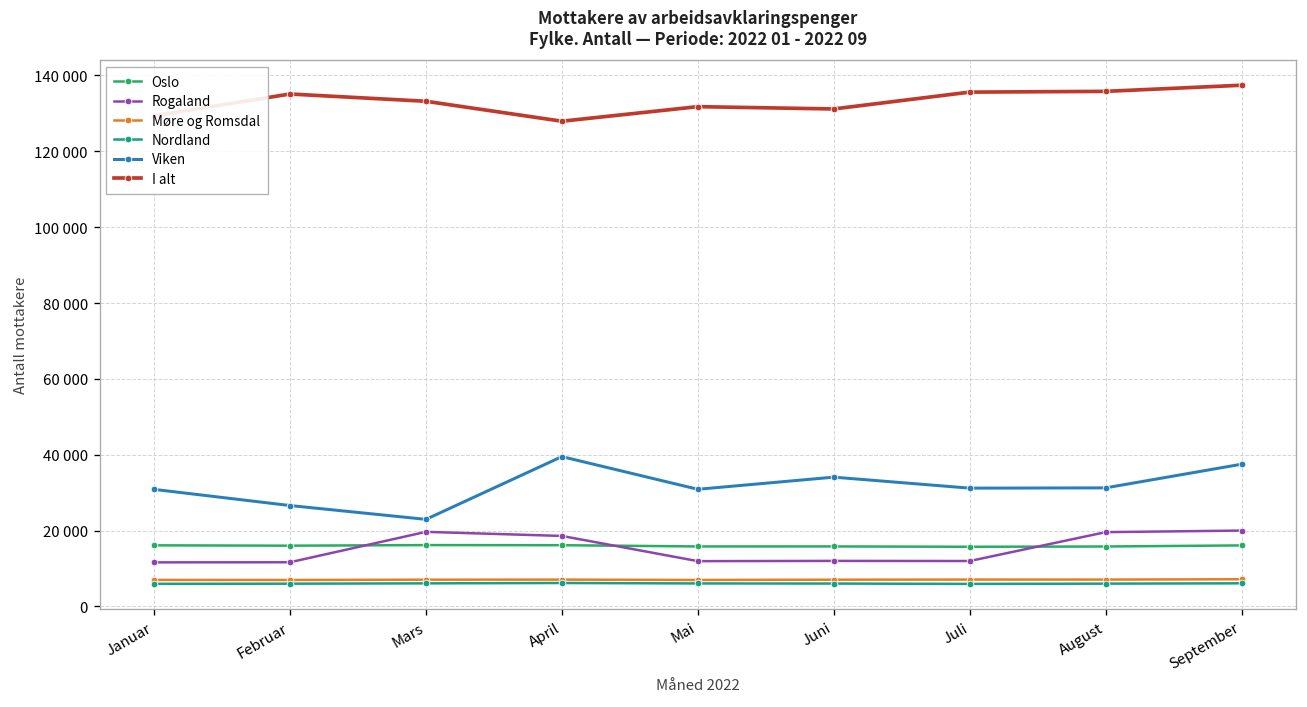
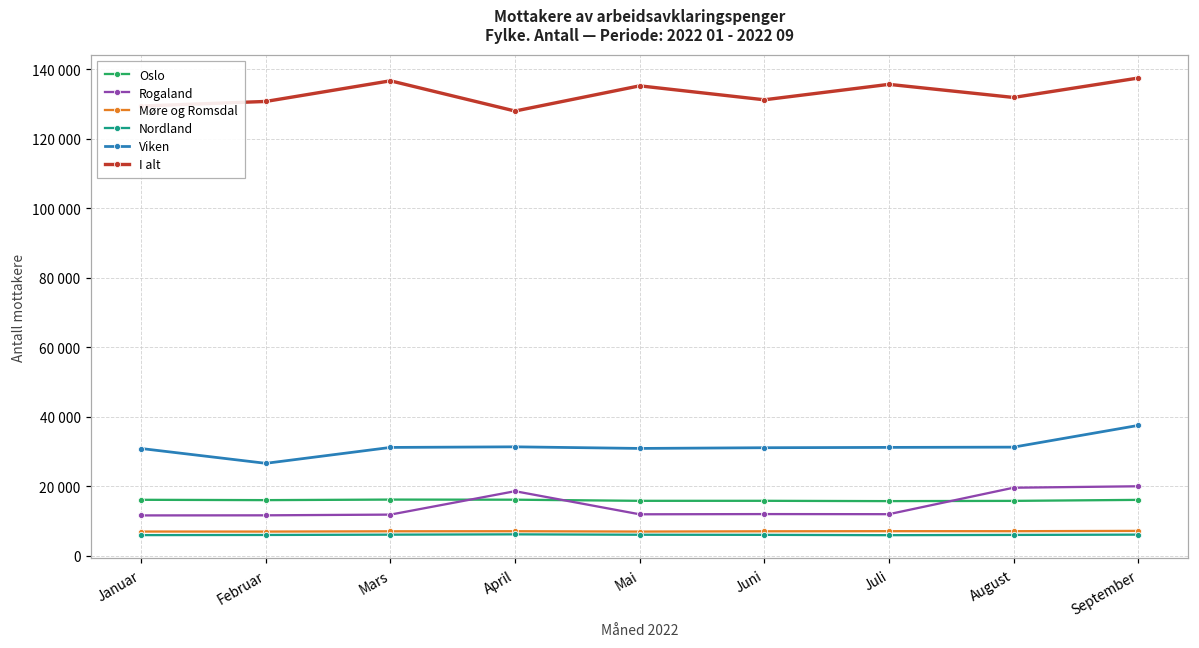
I alt, Februar: 135000 -> 131000
Rogaland, Mars: 20000 -> 12000
Viken, Mars: 23000 -> 31000
I alt, Mars: 133000 -> 137000
Viken, April: 39000 -> 31000
I alt, Mai: 132000 -> 135000
Viken, Juni: 34000 -> 31000
I alt, August: 136000 -> 132000
